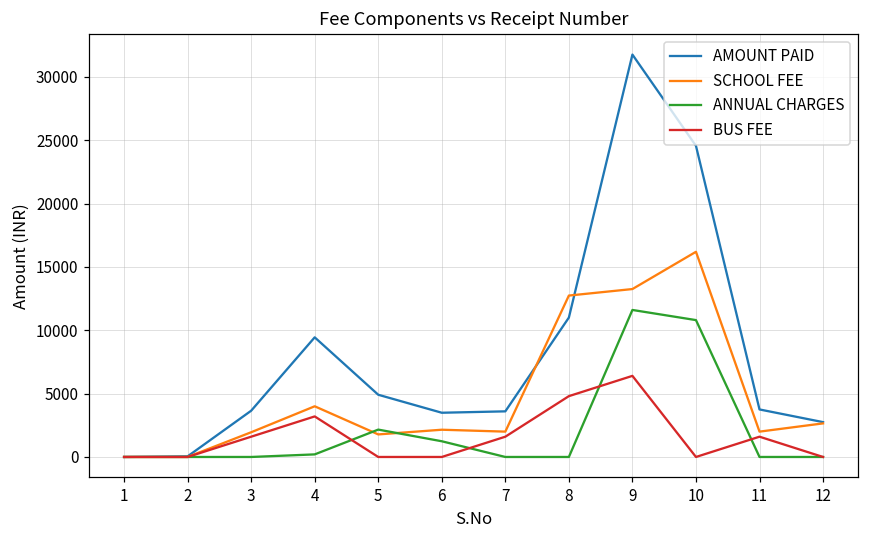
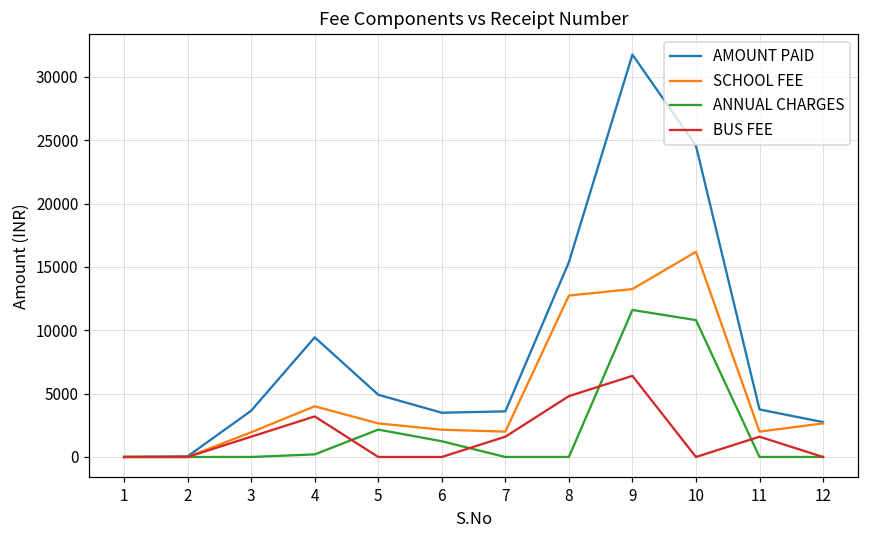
SCHOOL FEE, 5: 1800 -> 2700
AMOUNT PAID, 8: 11000 -> 15400
